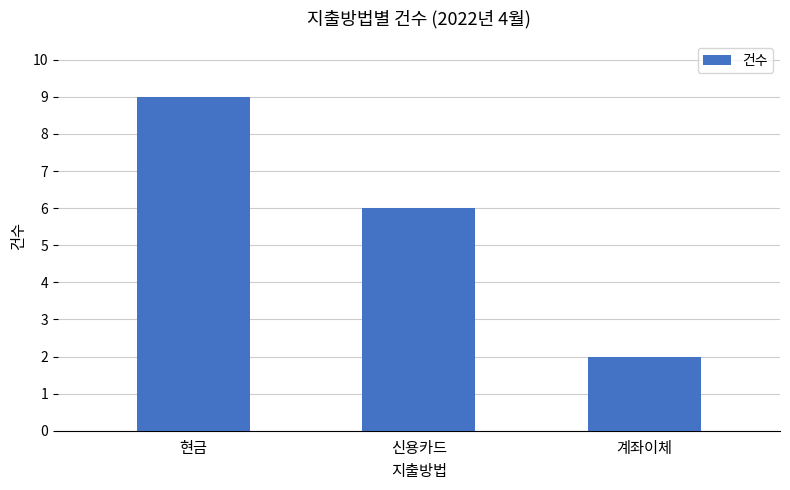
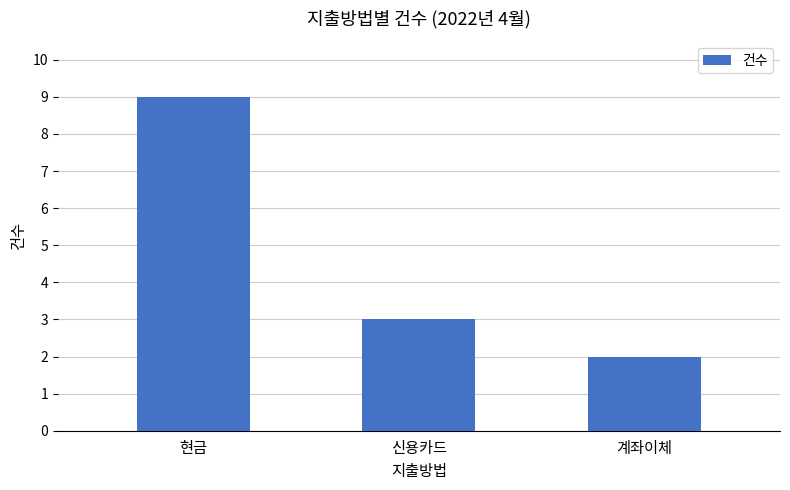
신용카드: 6 -> 3
